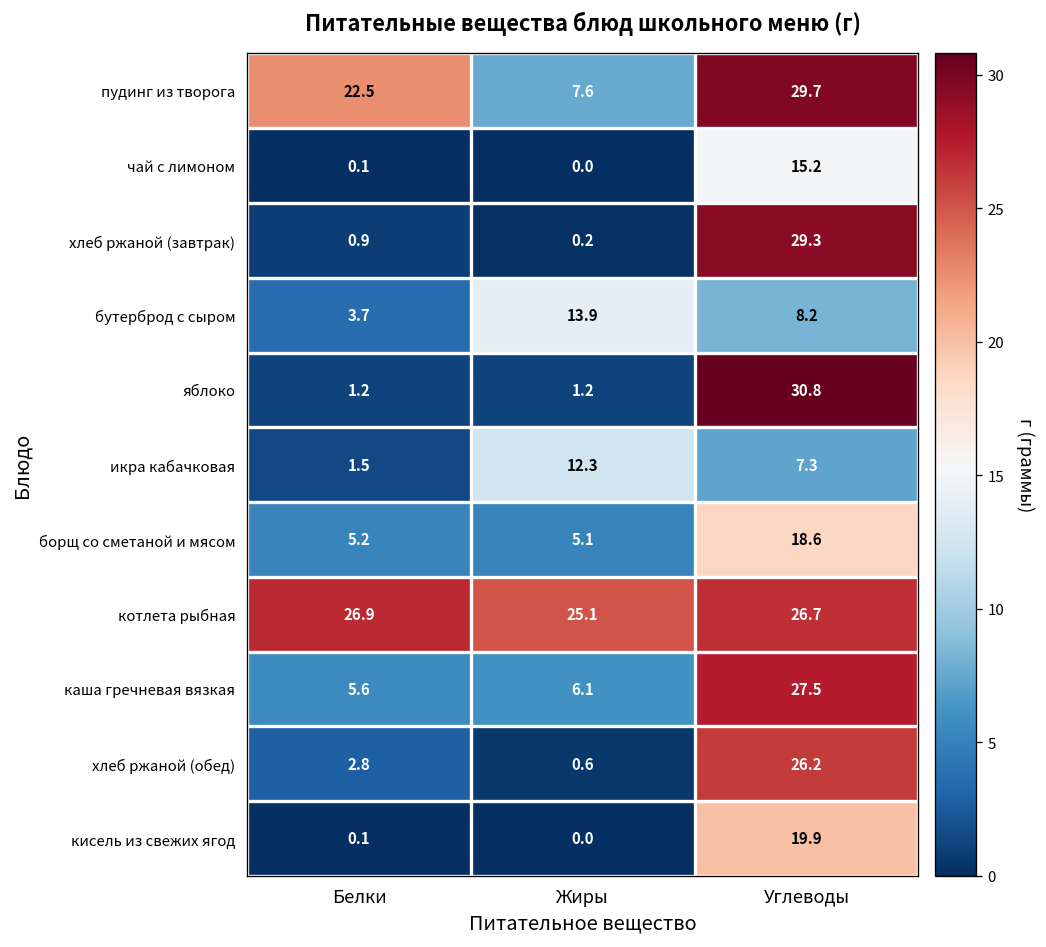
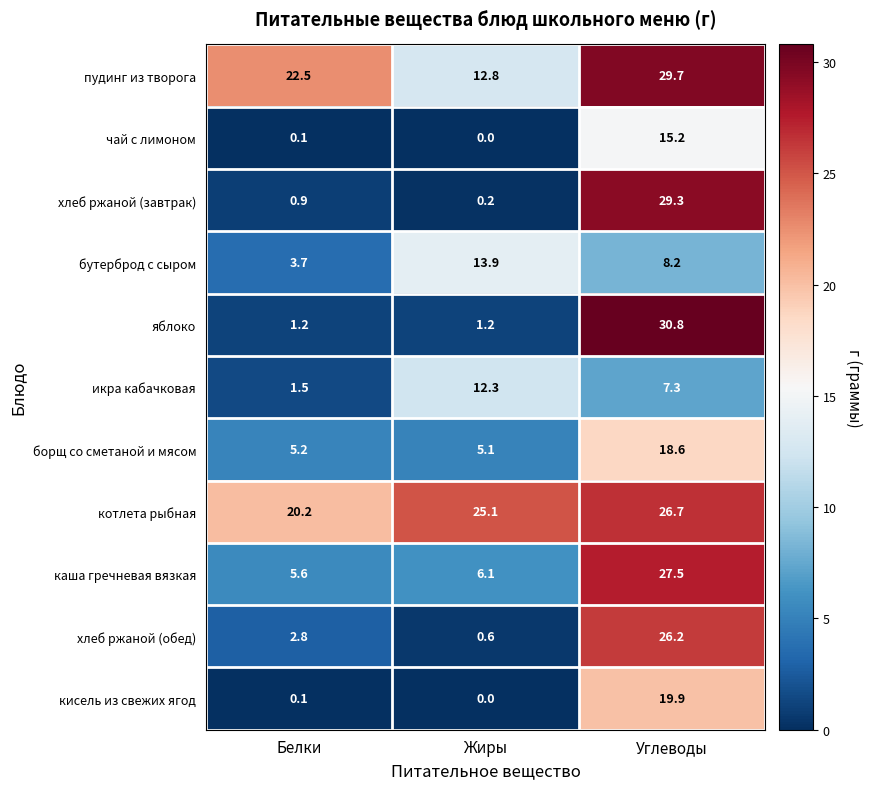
пудинг из творога, Жиры: 7.6 -> 12.8
котлета рыбная, Белки: 26.9 -> 20.2
